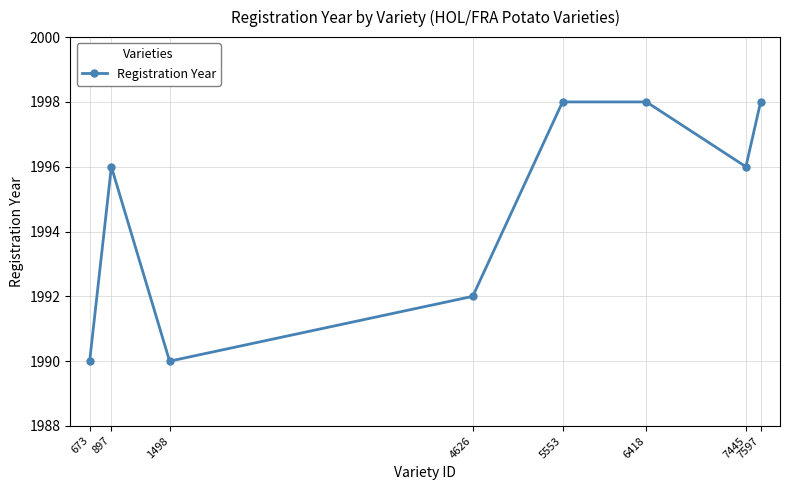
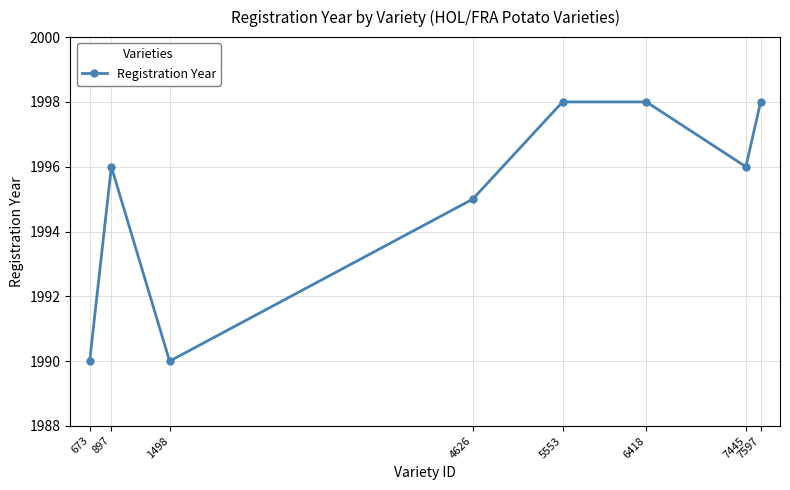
4626: 1992 -> 1995
